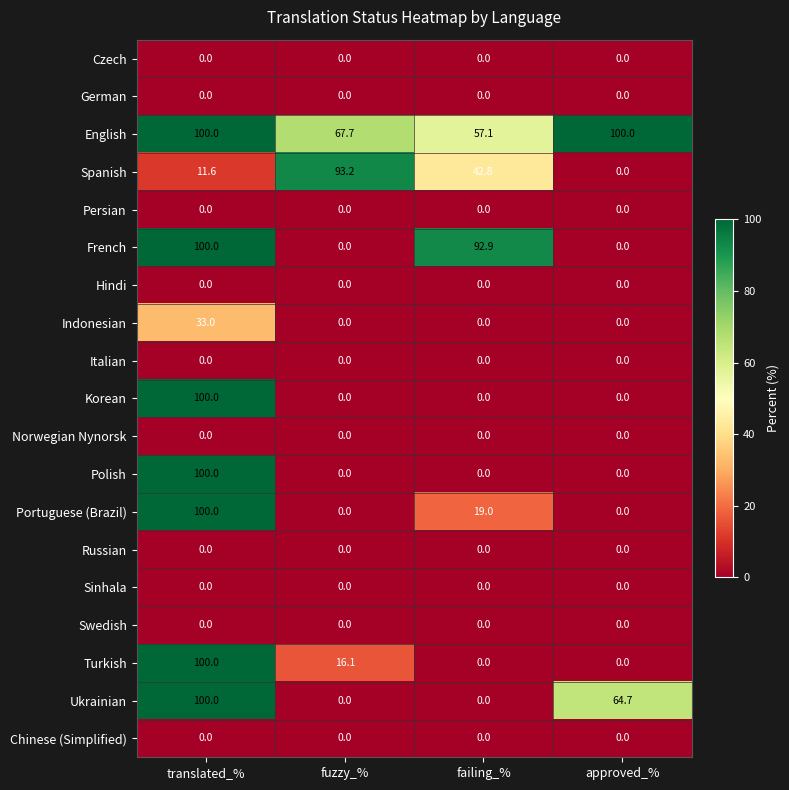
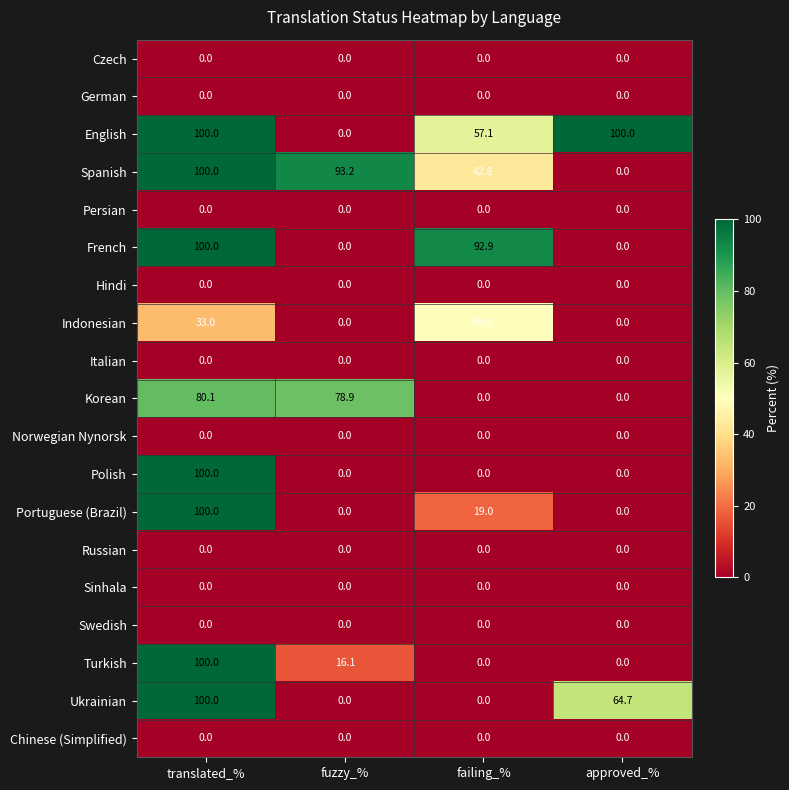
English, fuzzy_%: 67.7 -> 0.0
Spanish, translated_%: 11.6 -> 100.0
Indonesian, failing_%: 0.0 -> 49.5
Korean, translated_%: 100.0 -> 80.1
Korean, fuzzy_%: 0.0 -> 78.9
